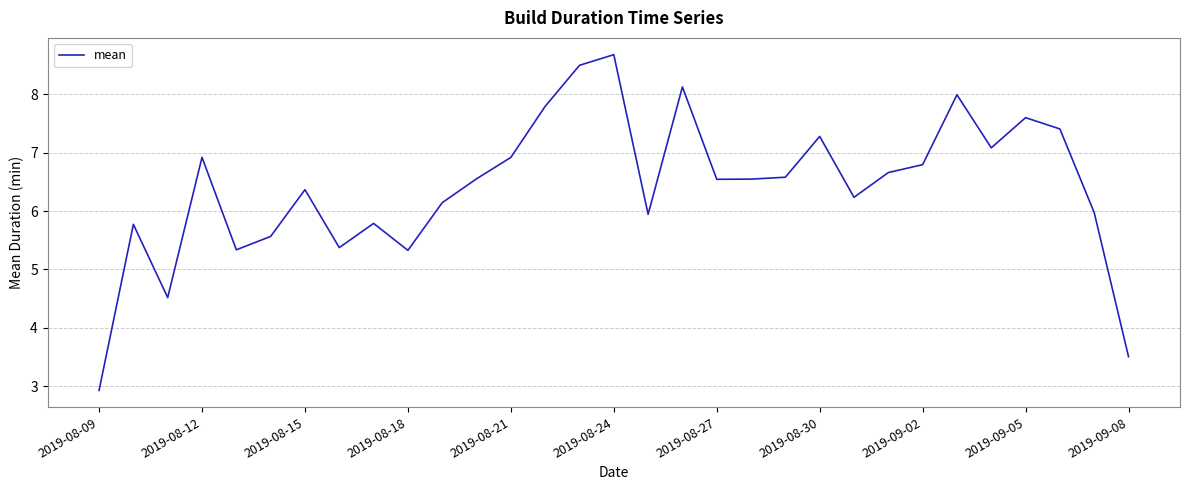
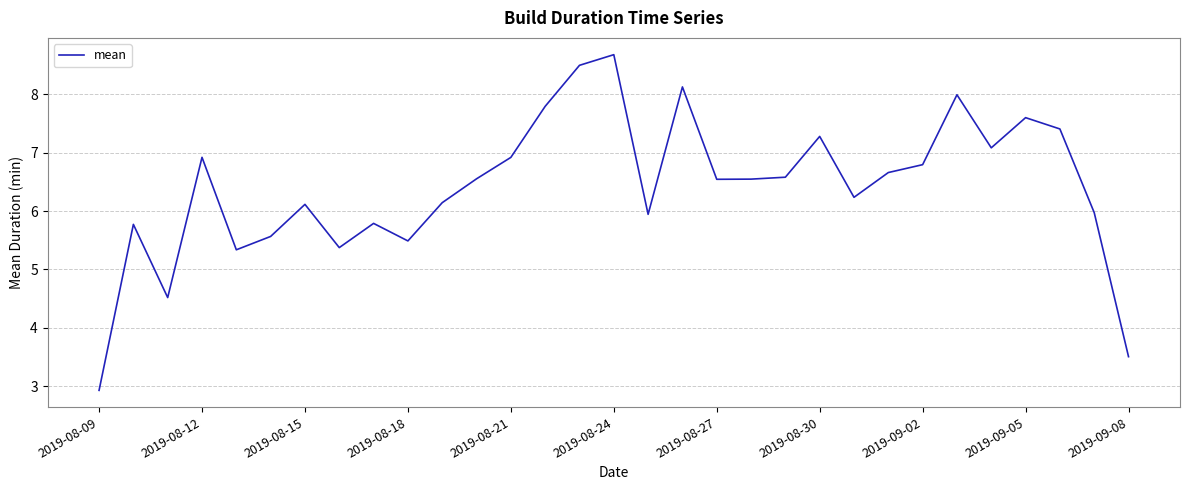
2019-08-15: 6.4 -> 6.1
2019-08-18: 5.3 -> 5.5
